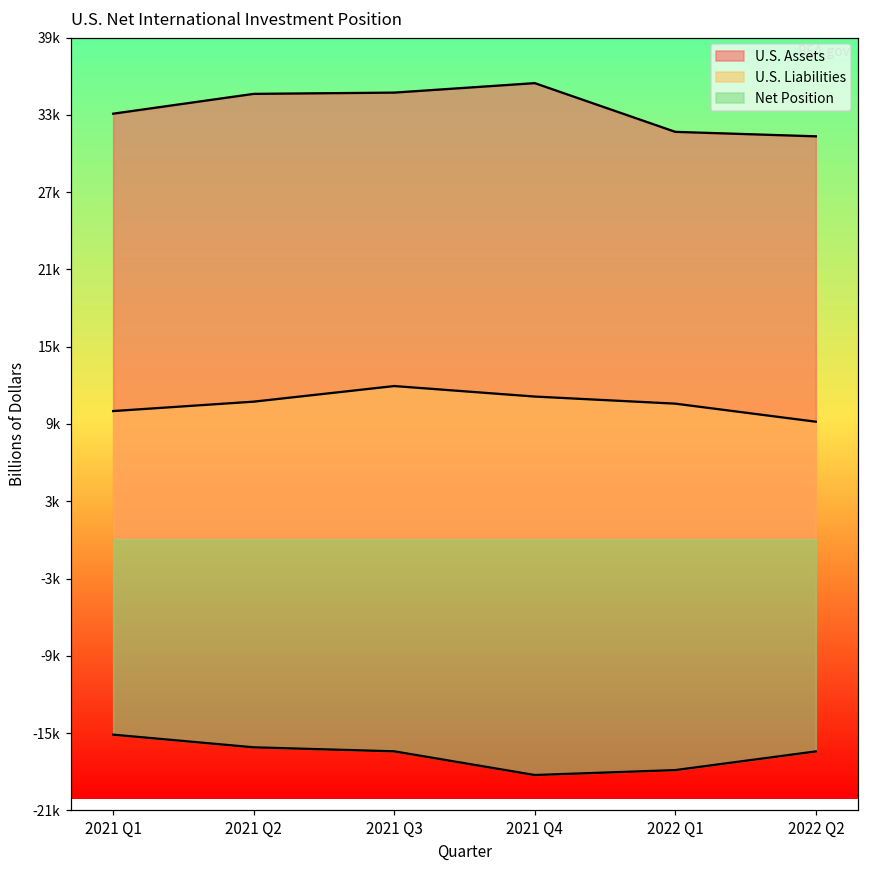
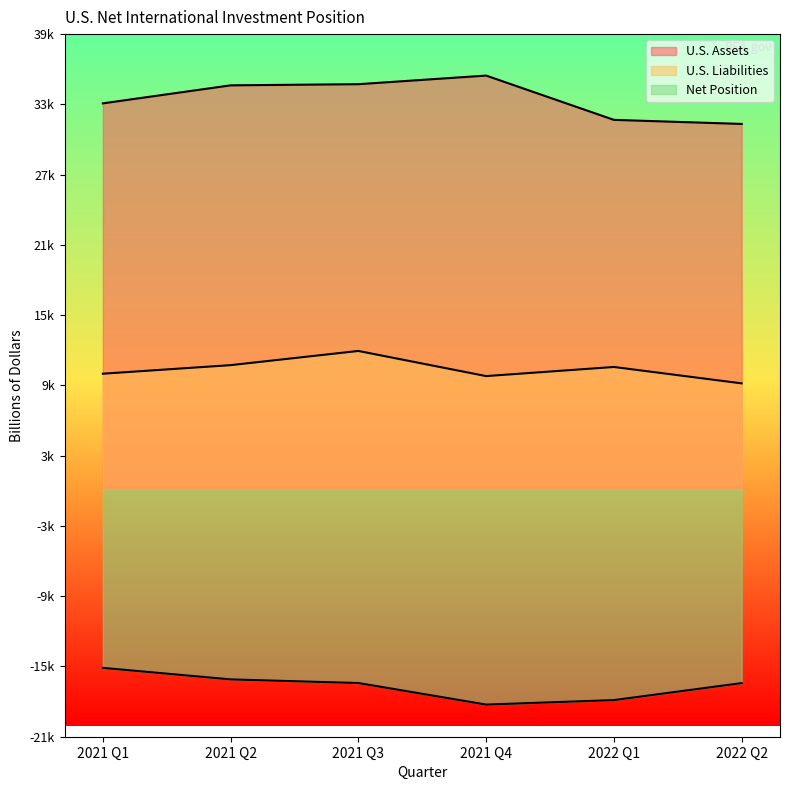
U.S. Liabilities, 2021 Q4: 11000 -> 9700
